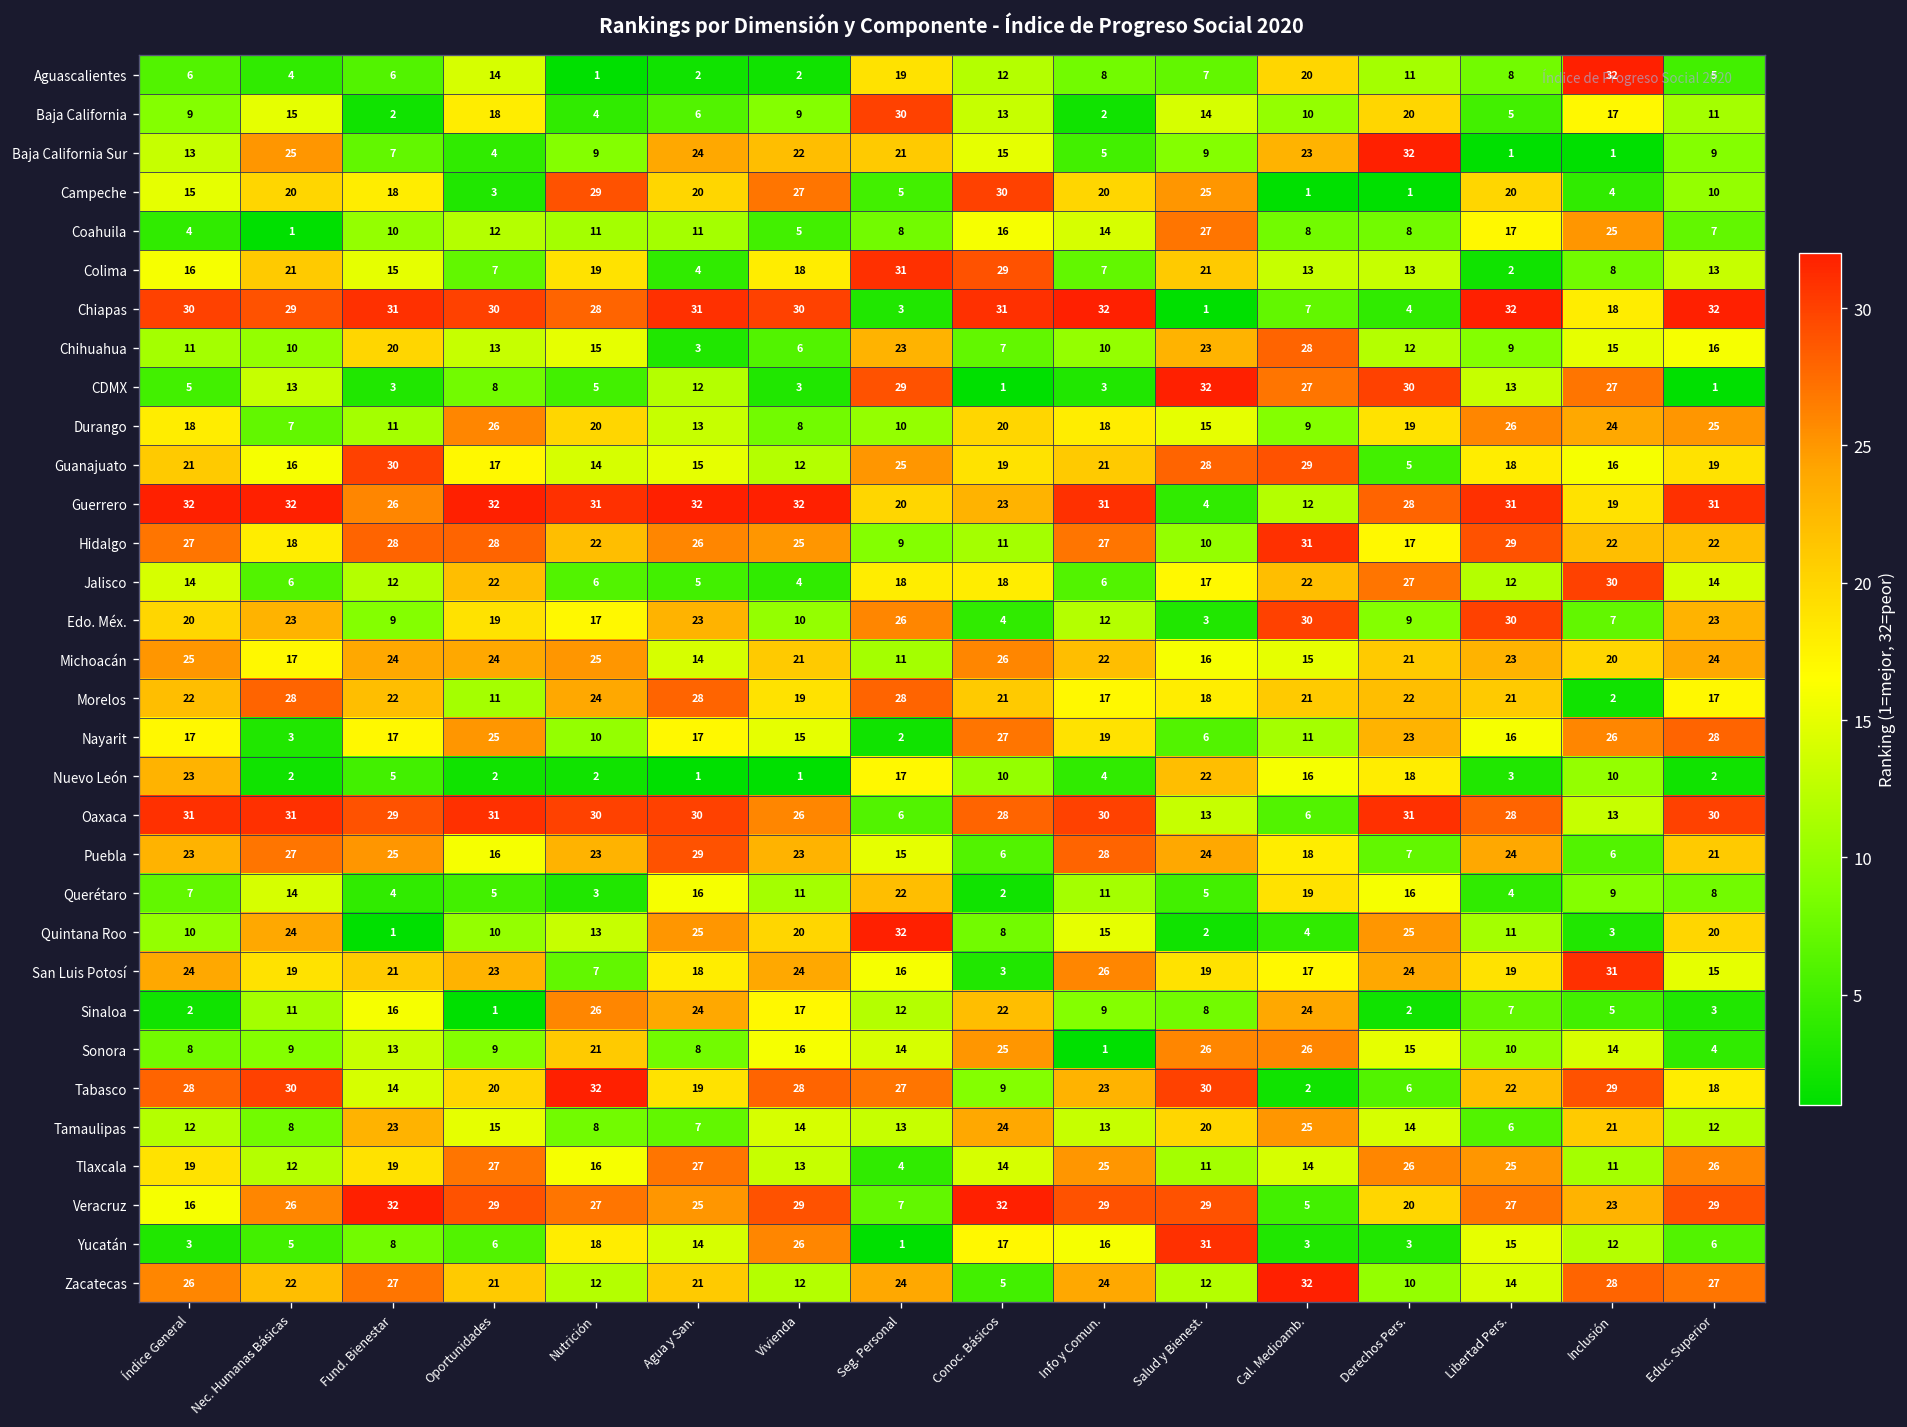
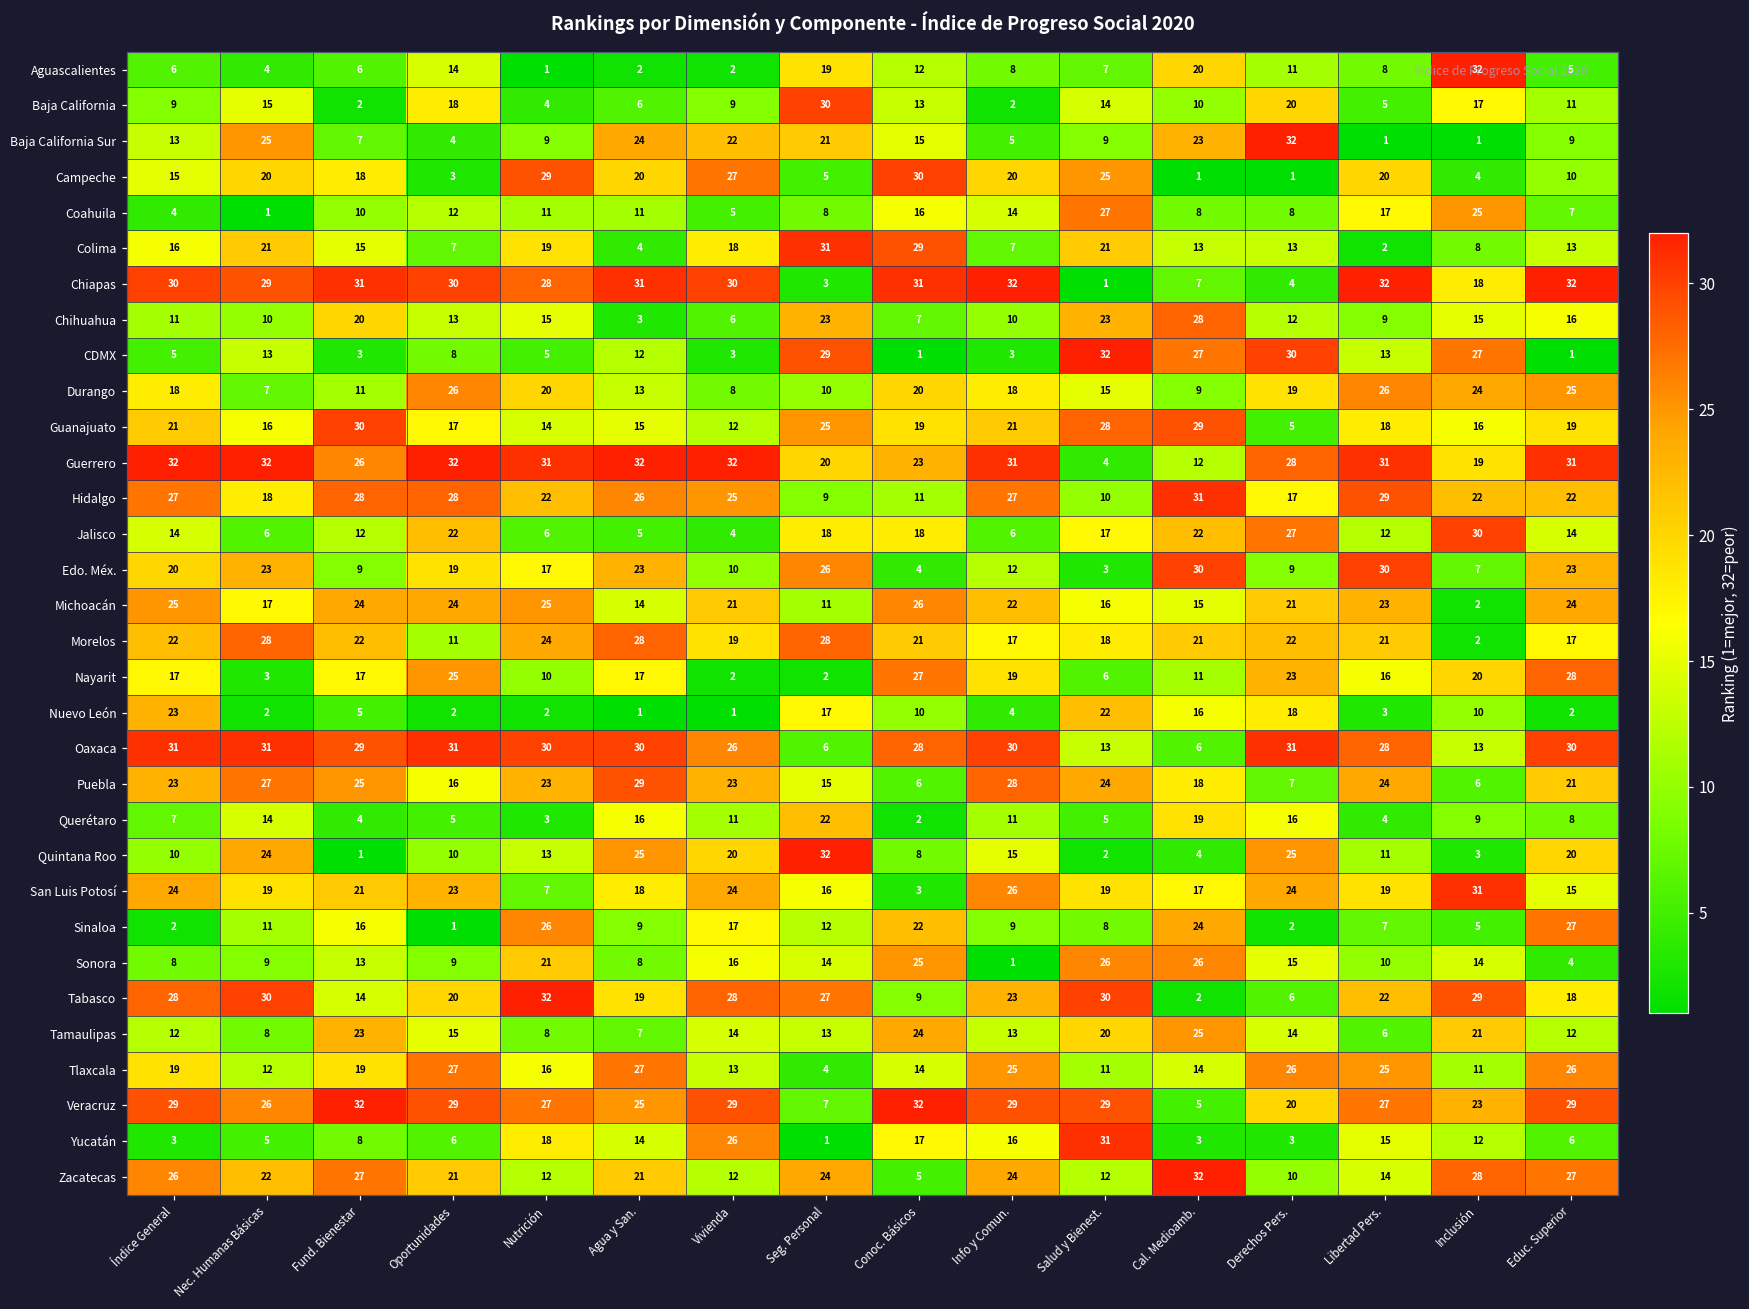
Michoacán, Inclusión: 20 -> 2
Nayarit, Vivienda: 15 -> 2
Nayarit, Inclusión: 26 -> 20
Sinaloa, Agua y San.: 24 -> 9
Sinaloa, Educ. Superior: 3 -> 27
Veracruz, Índice General: 16 -> 29
